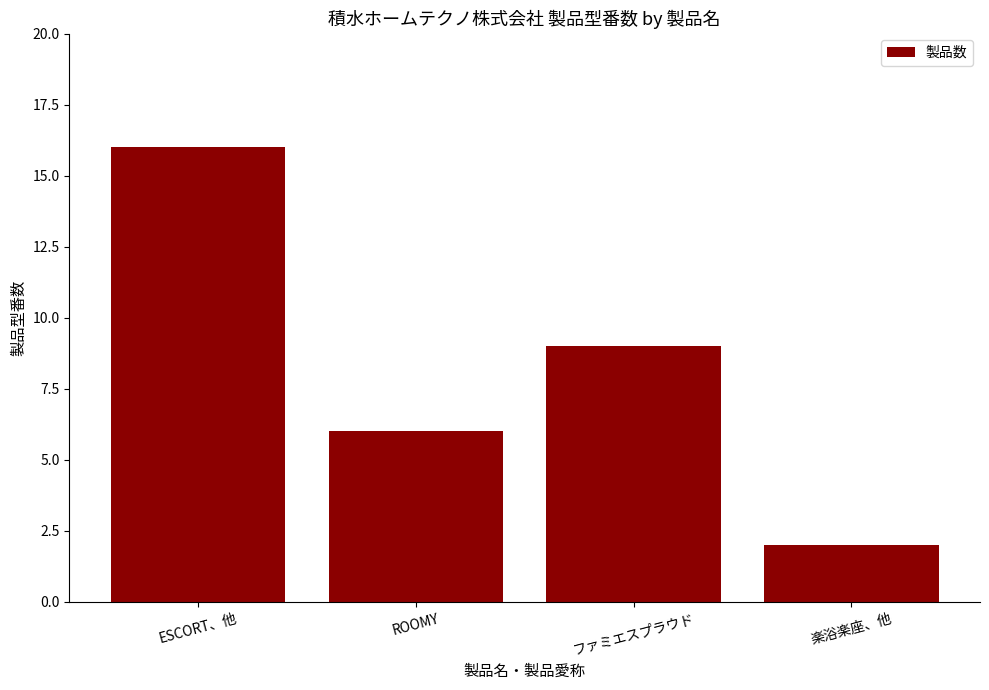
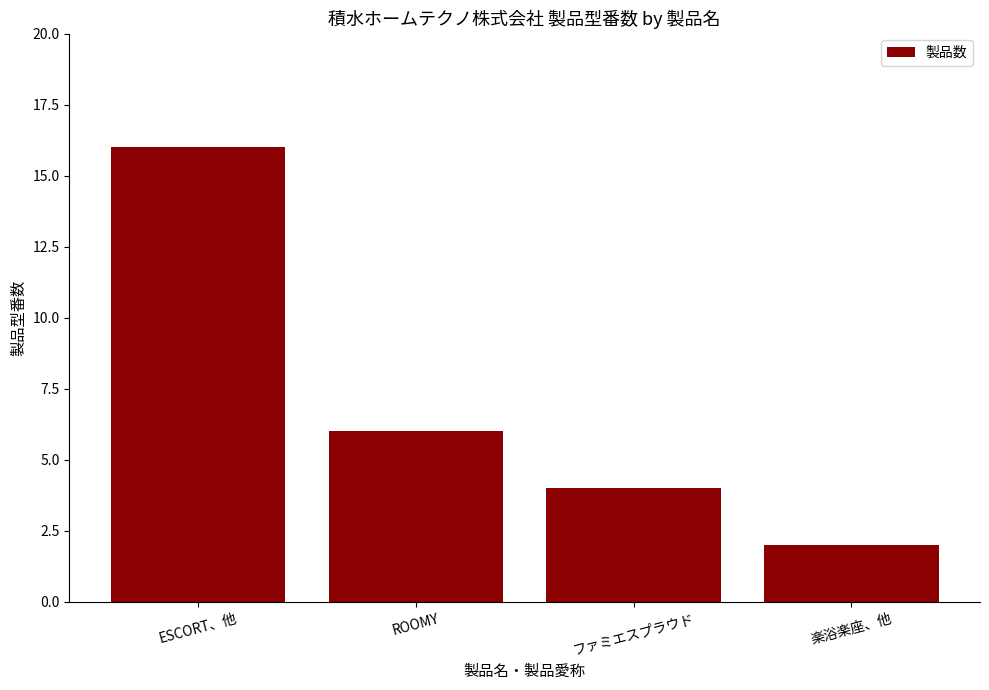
ファミエスプラウド: 9 -> 4
